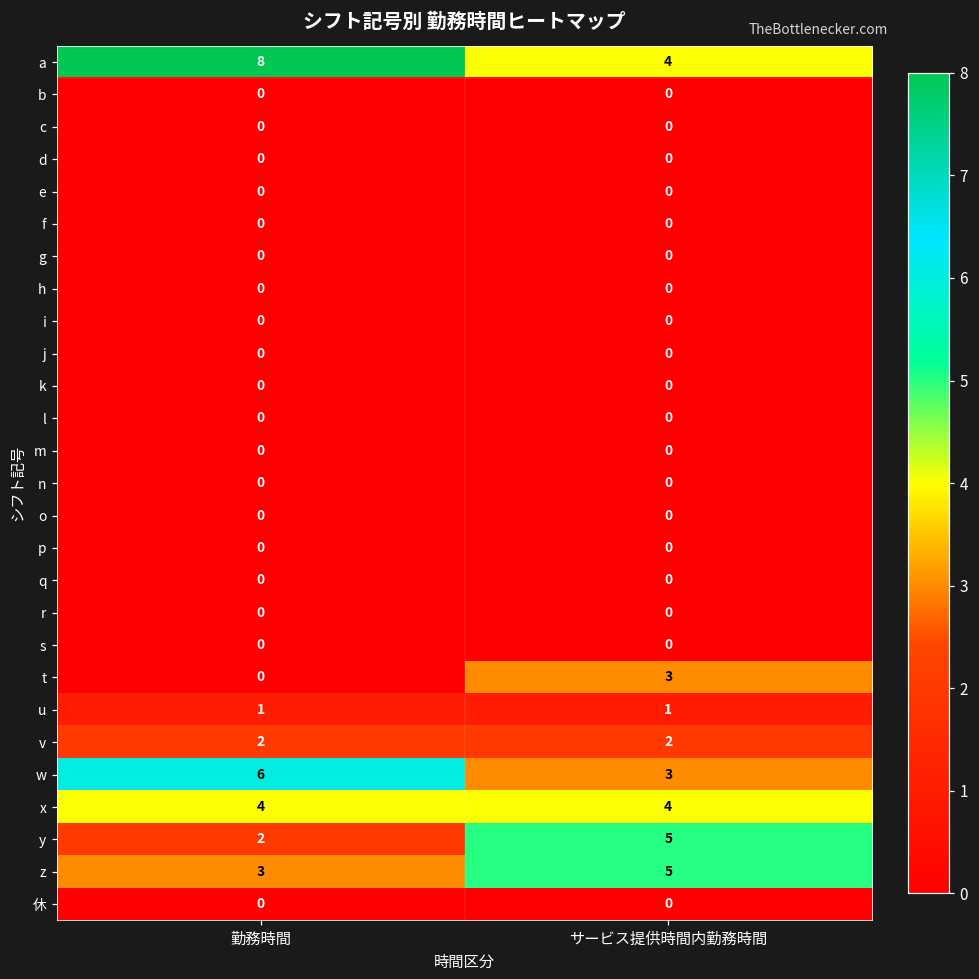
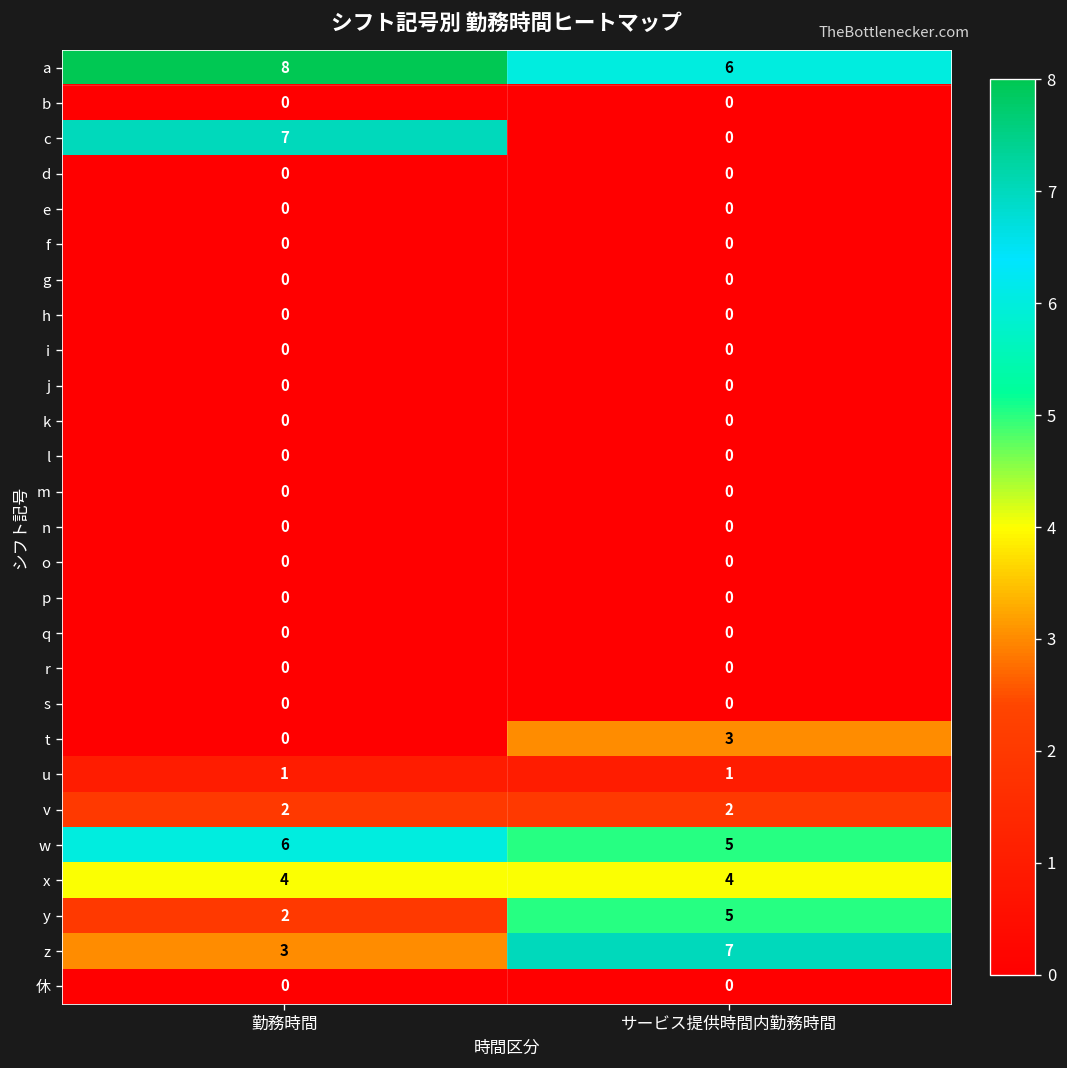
a, サービス提供時間内勤務時間: 4 -> 6
c, 勤務時間: 0 -> 7
w, サービス提供時間内勤務時間: 3 -> 5
z, サービス提供時間内勤務時間: 5 -> 7
